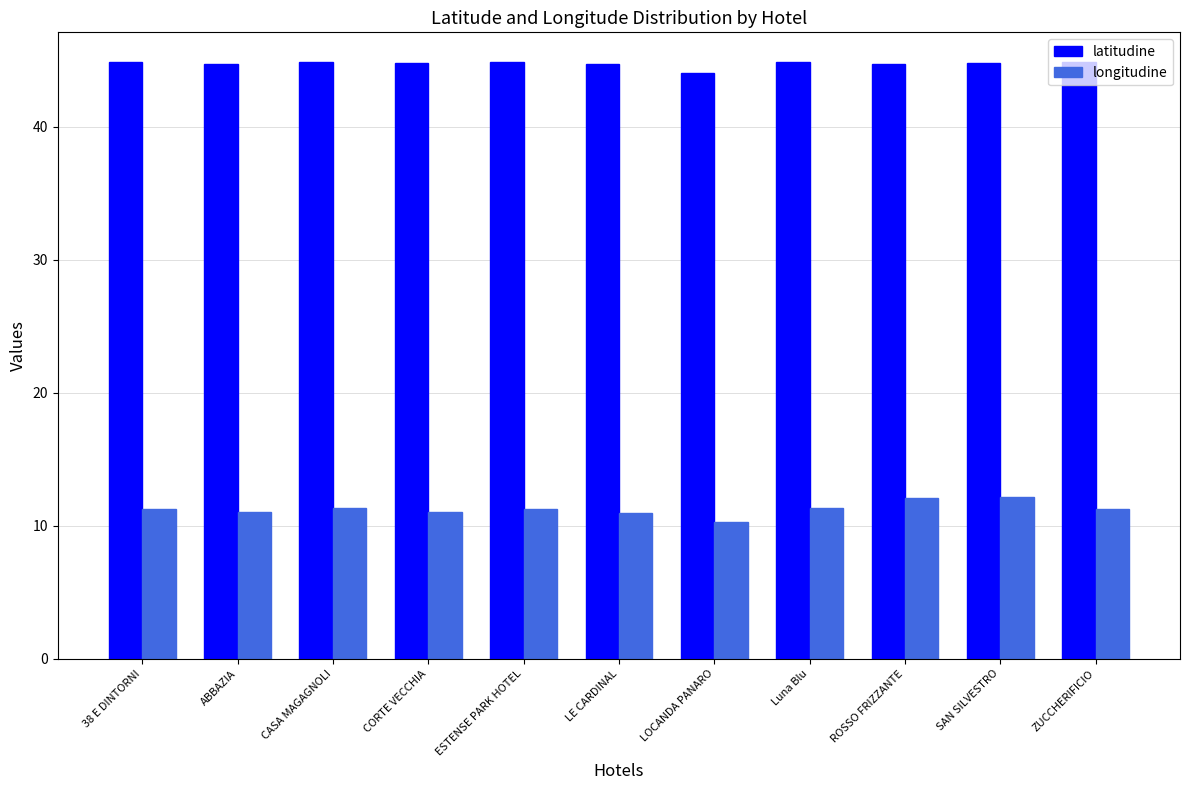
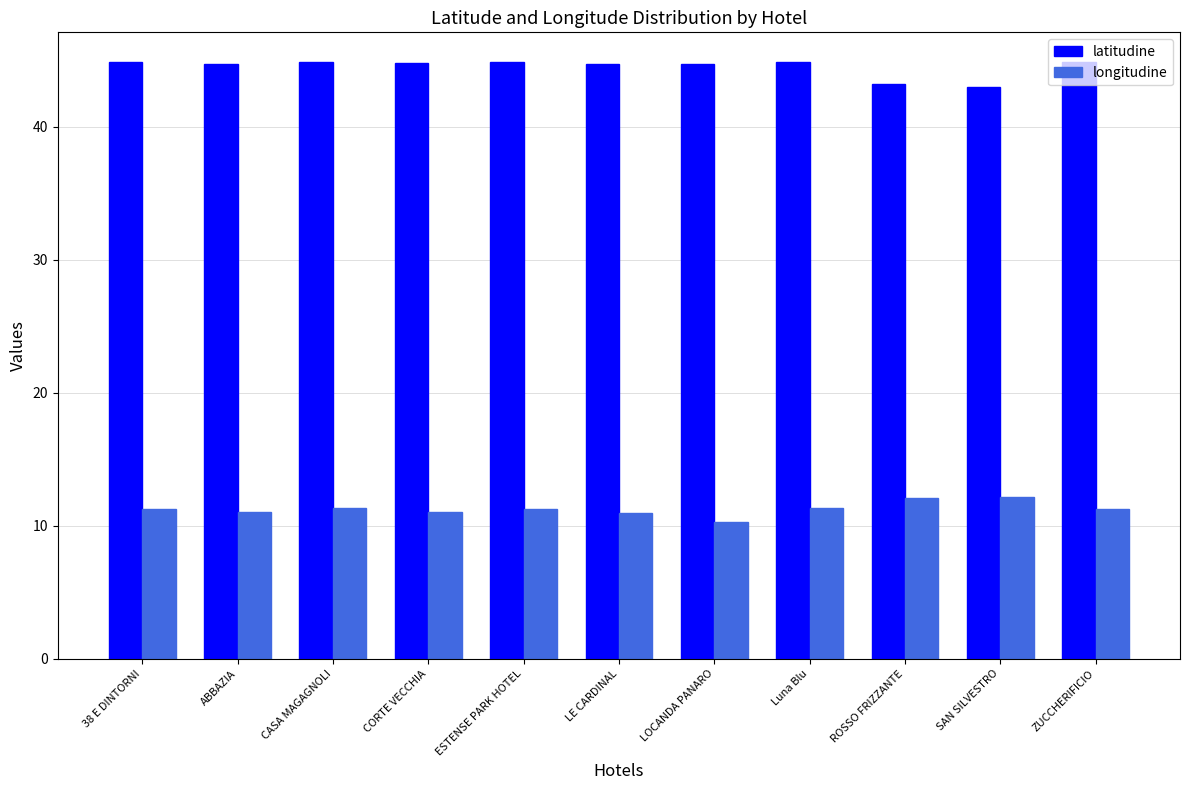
latitudine, LOCANDA PANARO: 44.0 -> 44.7
latitudine, ROSSO FRIZZANTE: 44.7 -> 43.2
latitudine, SAN SILVESTRO: 44.8 -> 43.0
